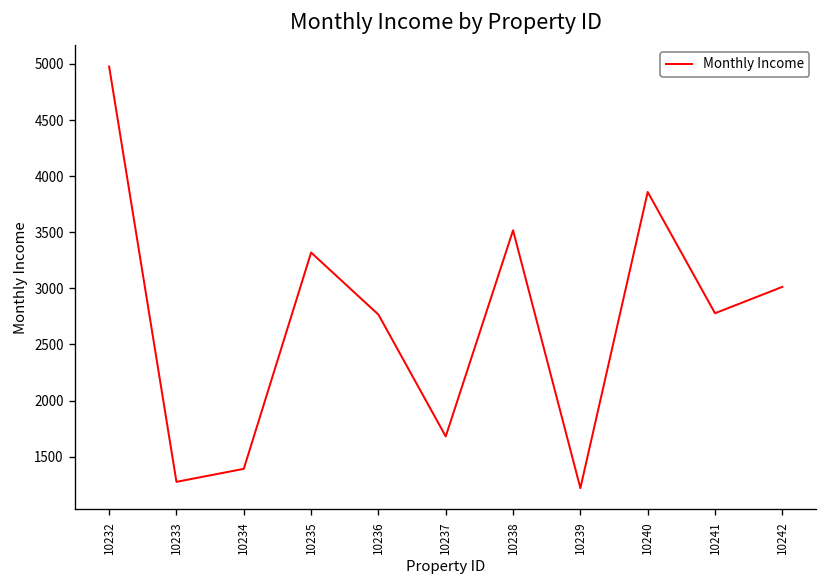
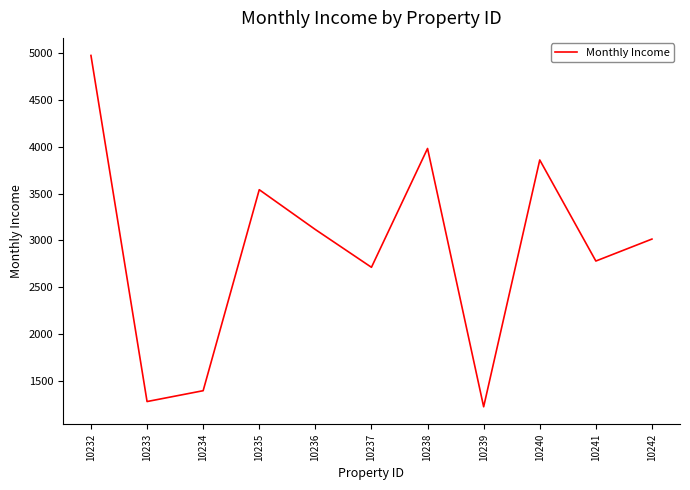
10235: 3300 -> 3500
10236: 2800 -> 3100
10237: 1700 -> 2700
10238: 3500 -> 4000
